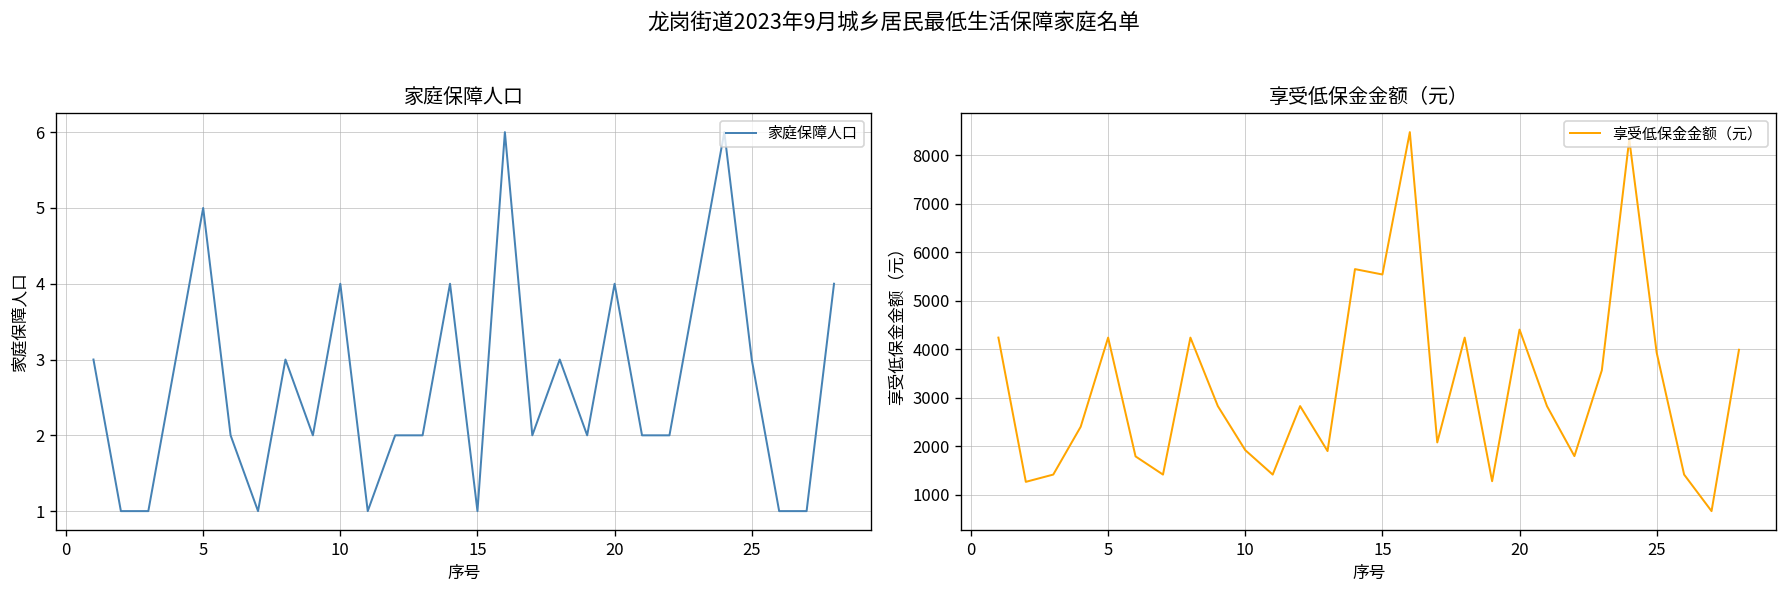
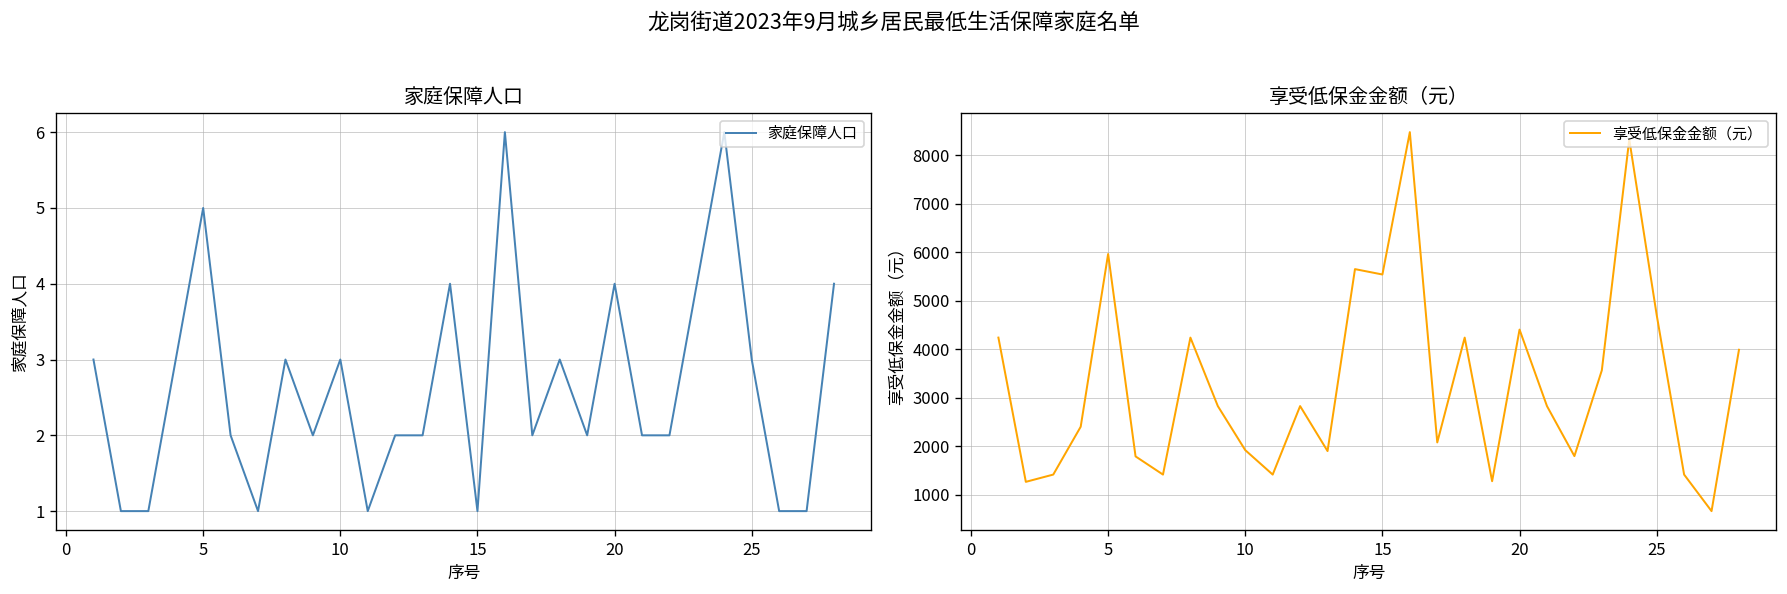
家庭保障人口, 10: 4 -> 3
享受低保金金额（元）, 5: 4200 -> 6000
享受低保金金额（元）, 25: 3900 -> 4700
